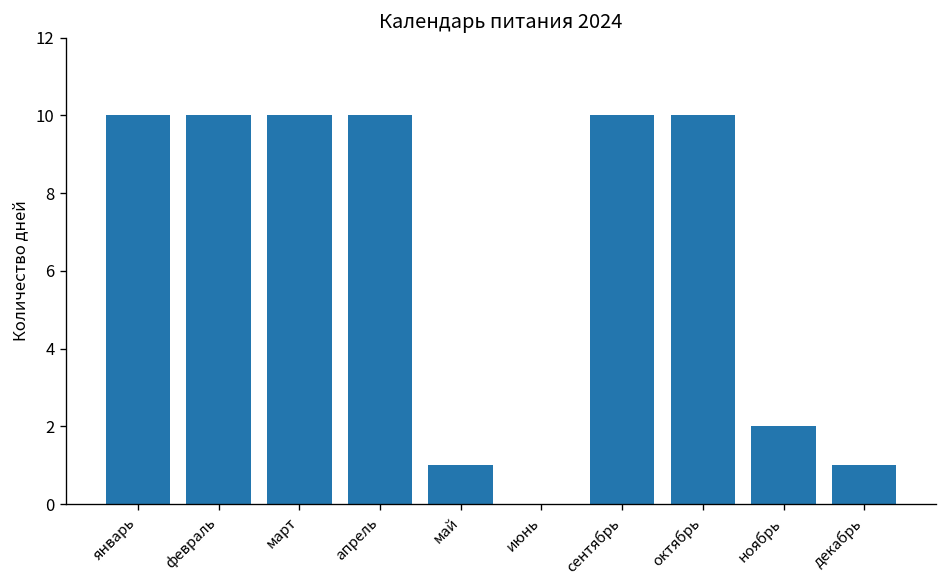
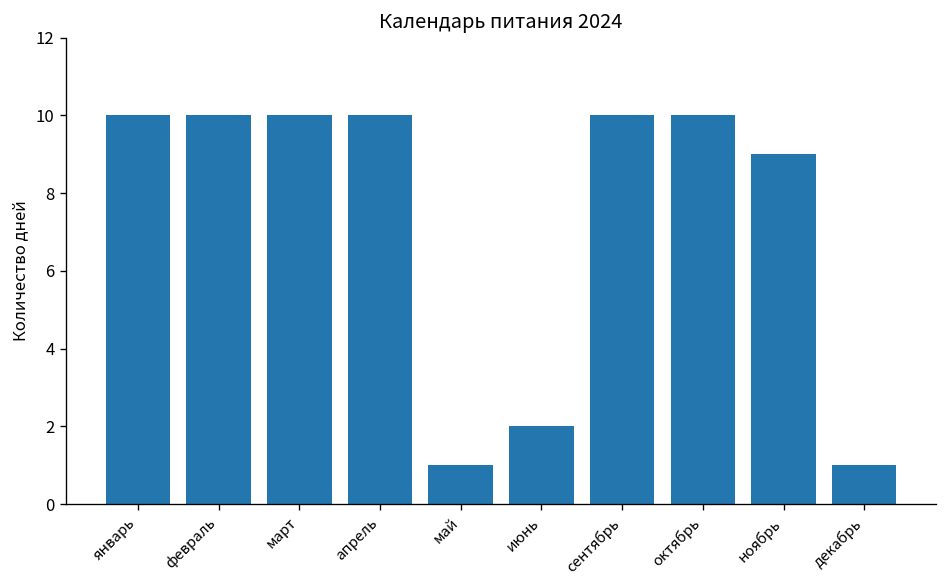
июнь: 0 -> 2
ноябрь: 2 -> 9
